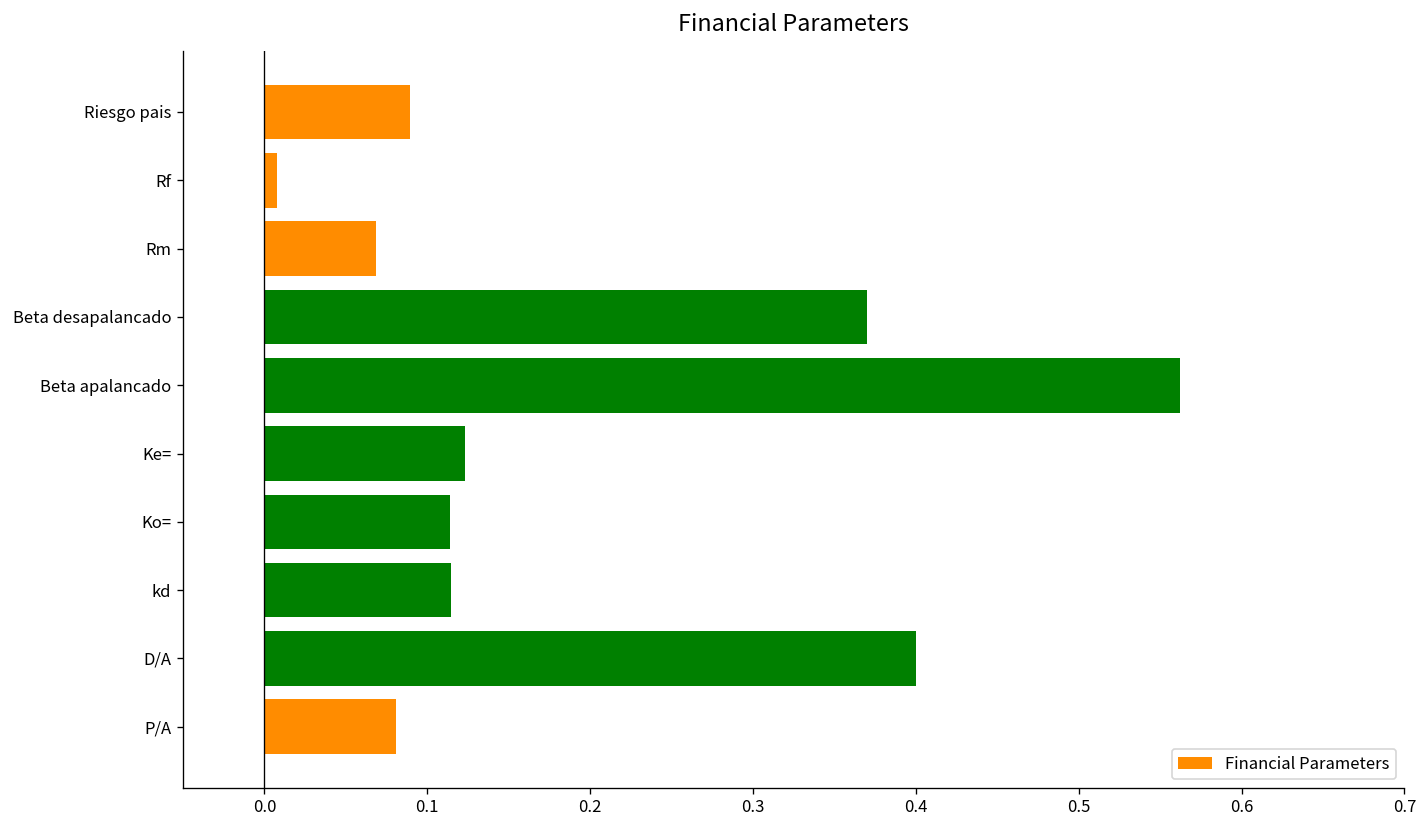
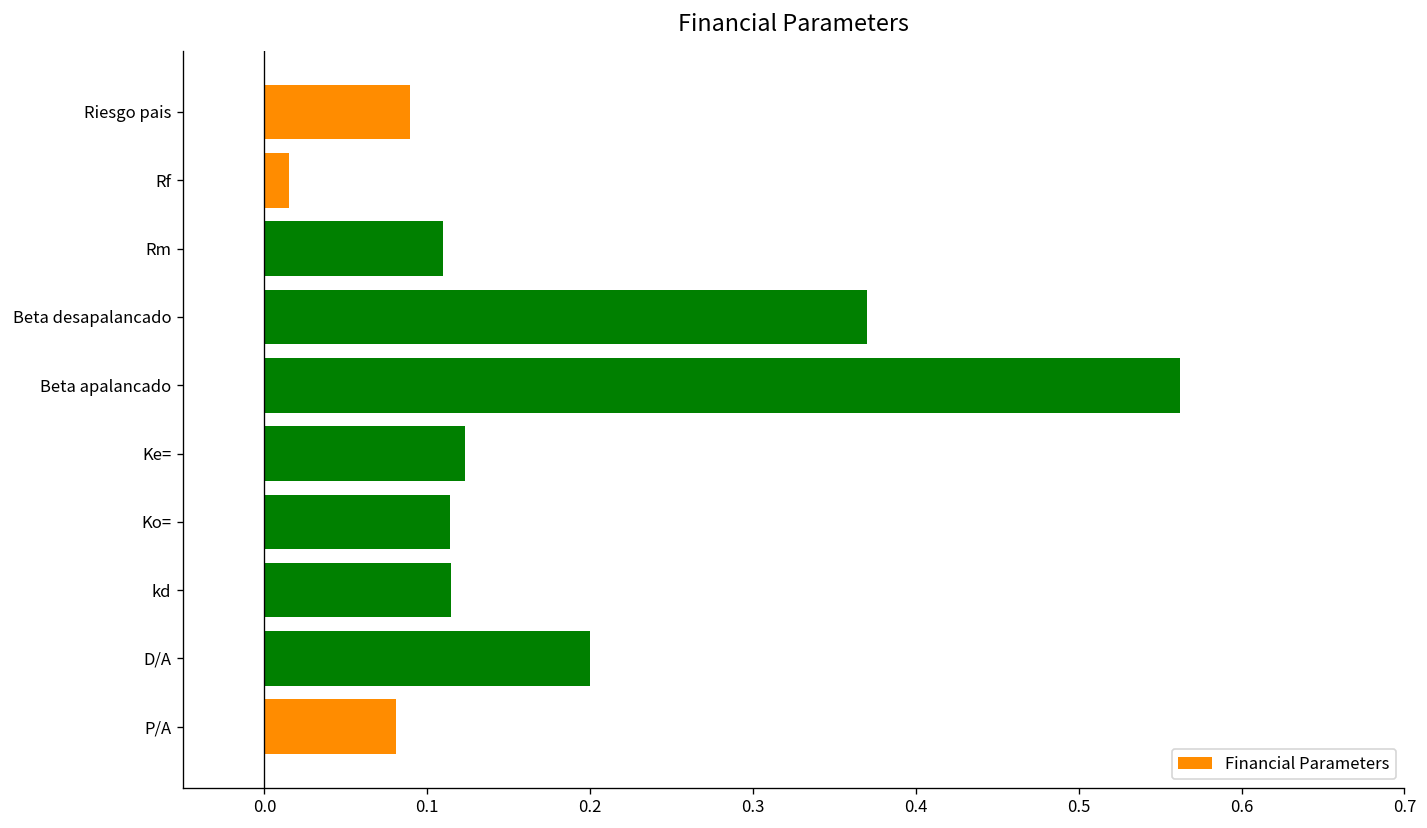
Rf: 0.008 -> 0.015
Rm: 0.069 -> 0.109
D/A: 0.4 -> 0.2
